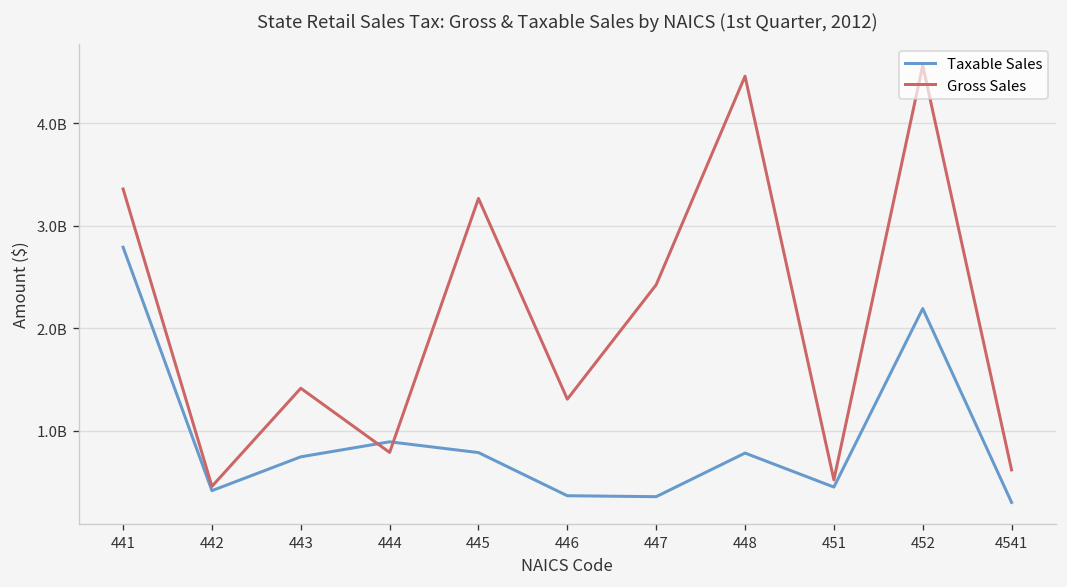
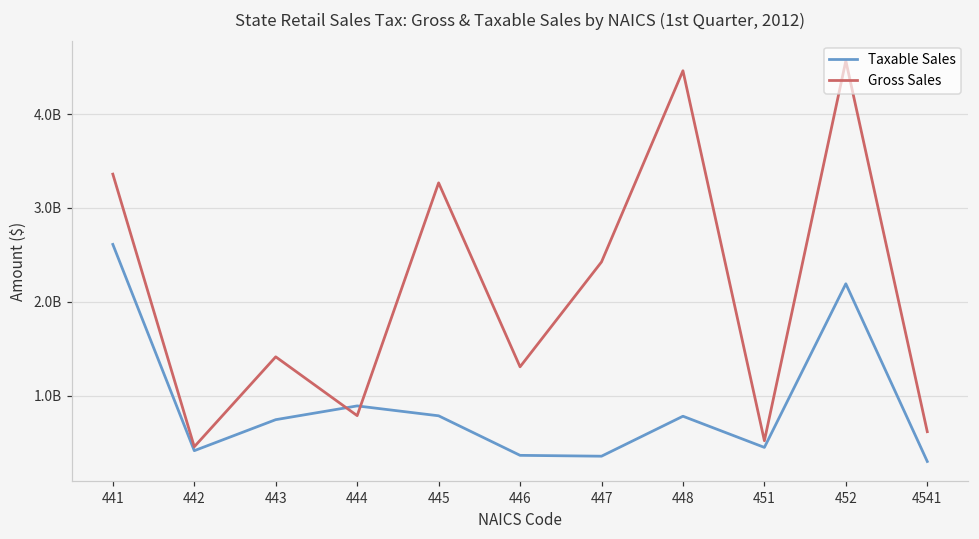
Taxable Sales, 441: 2800000000 -> 2600000000
